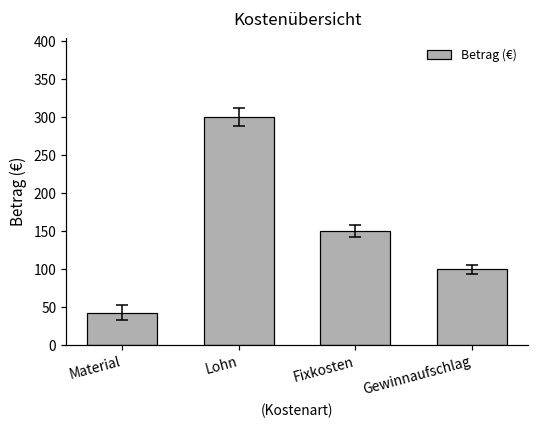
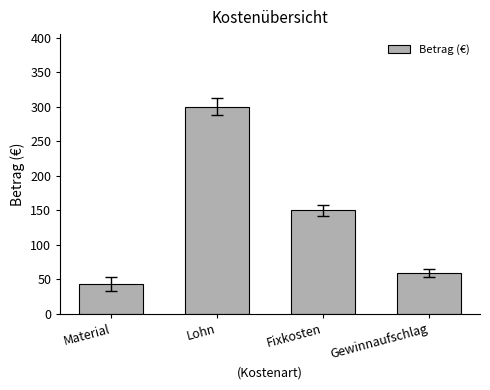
Betrag (€), Gewinnaufschlag: 100 -> 60
